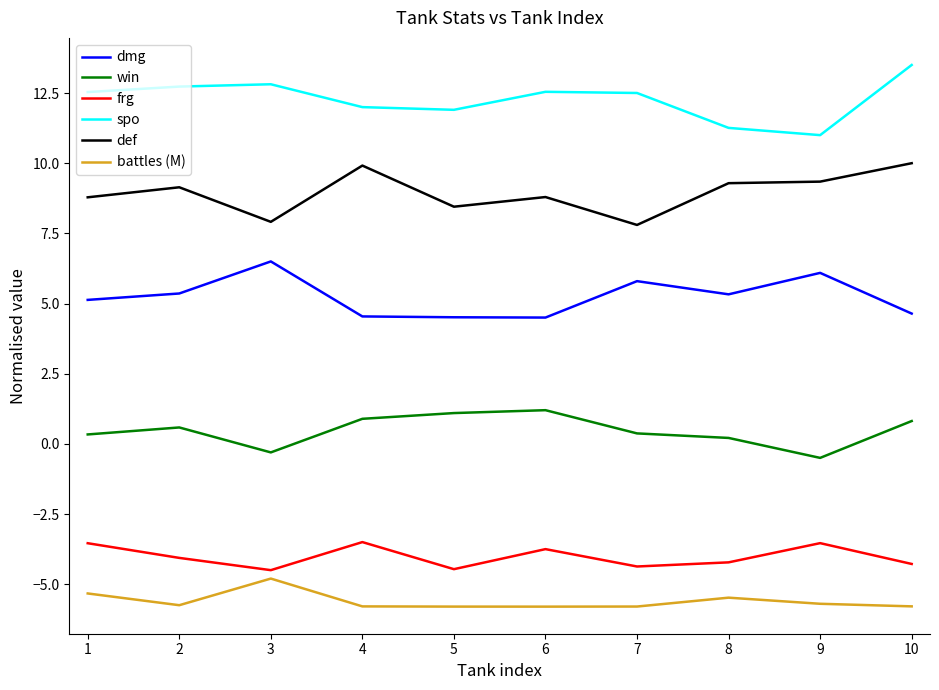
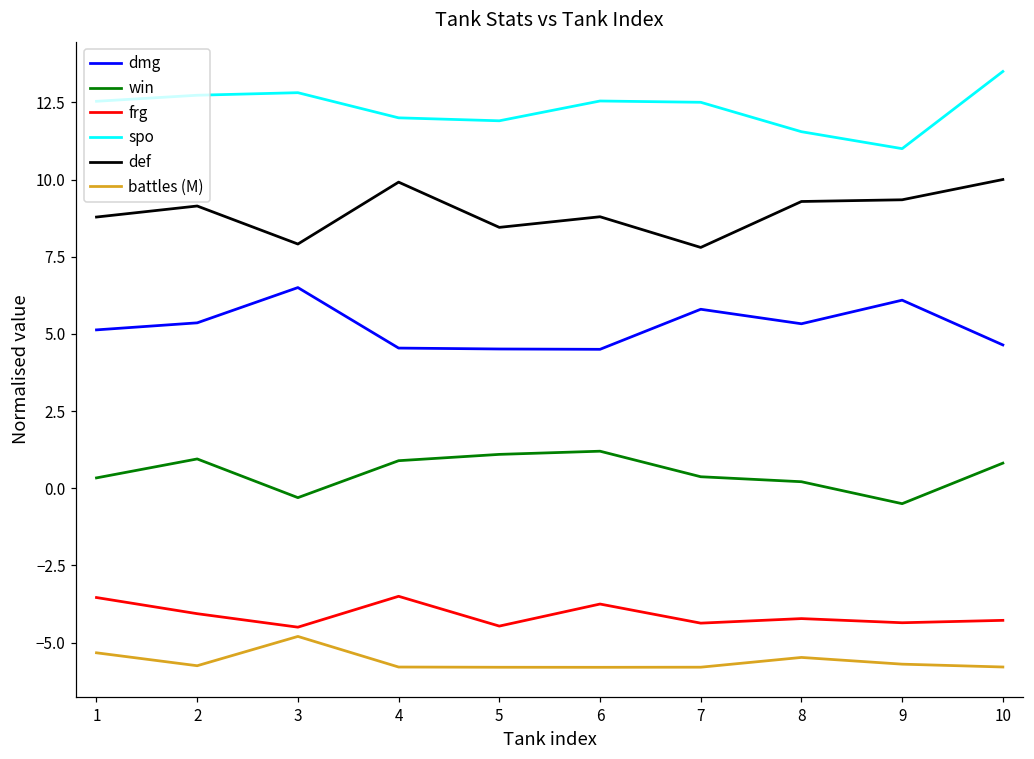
win, 2: 0.6 -> 0.9
spo, 8: 11.3 -> 11.5
frg, 9: -3.5 -> -4.4
